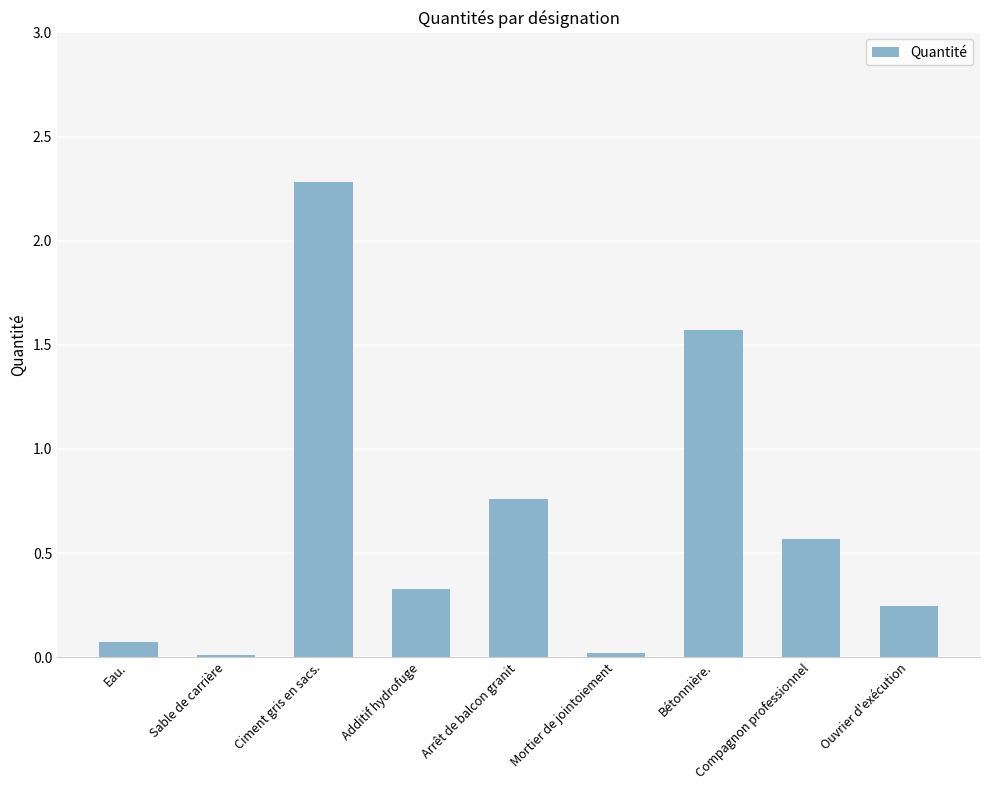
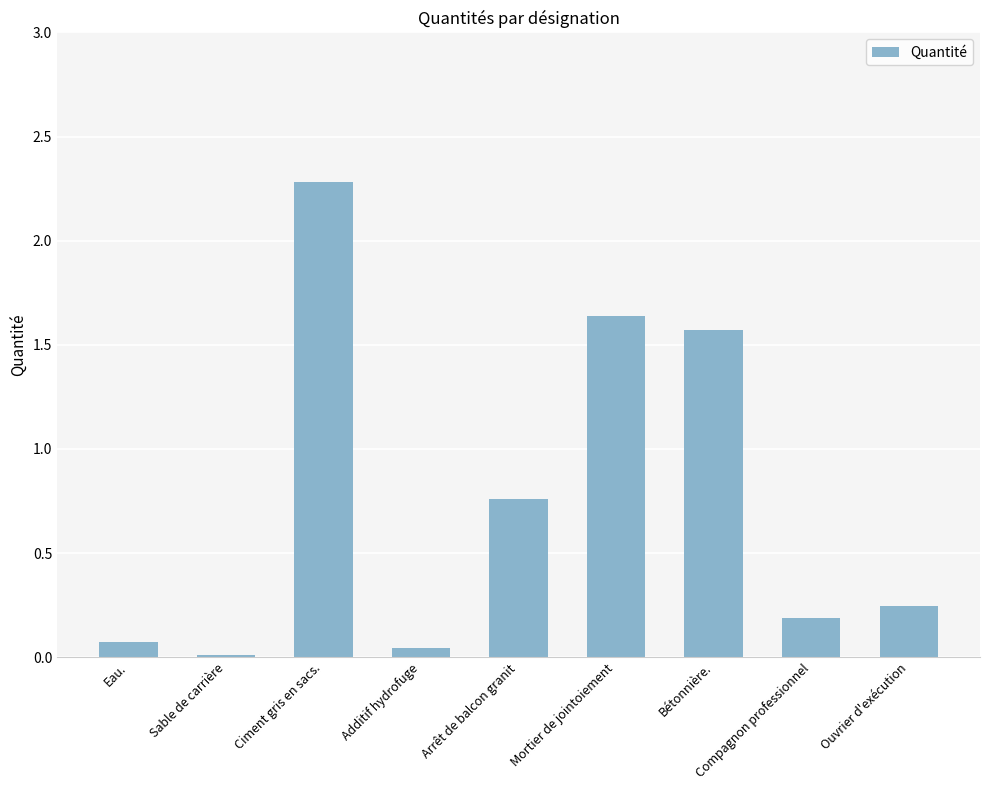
Additif hydrofuge: 0.33 -> 0.05
Mortier de jointoiement: 0.02 -> 1.64
Compagnon professionnel: 0.57 -> 0.19
